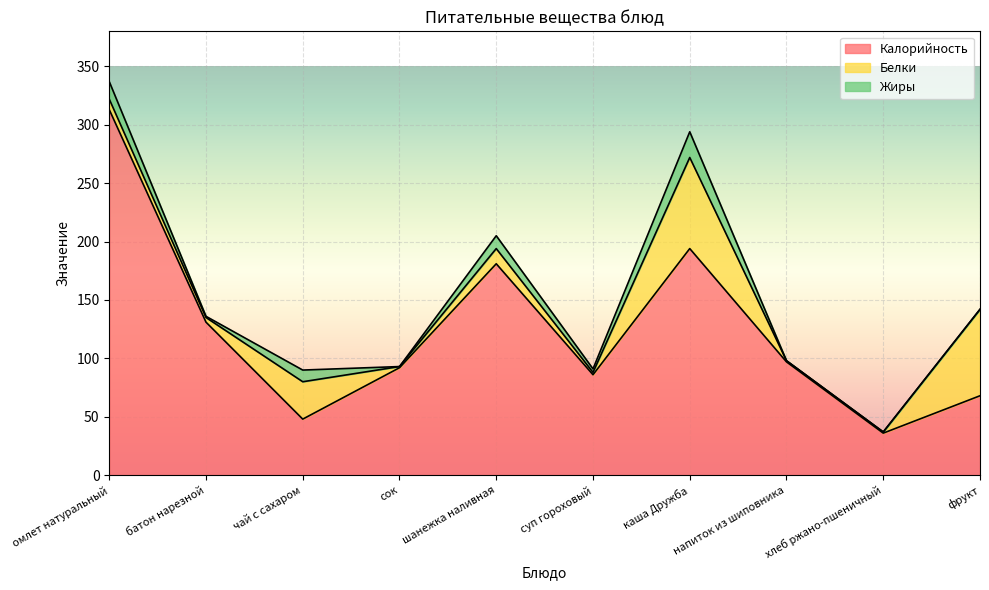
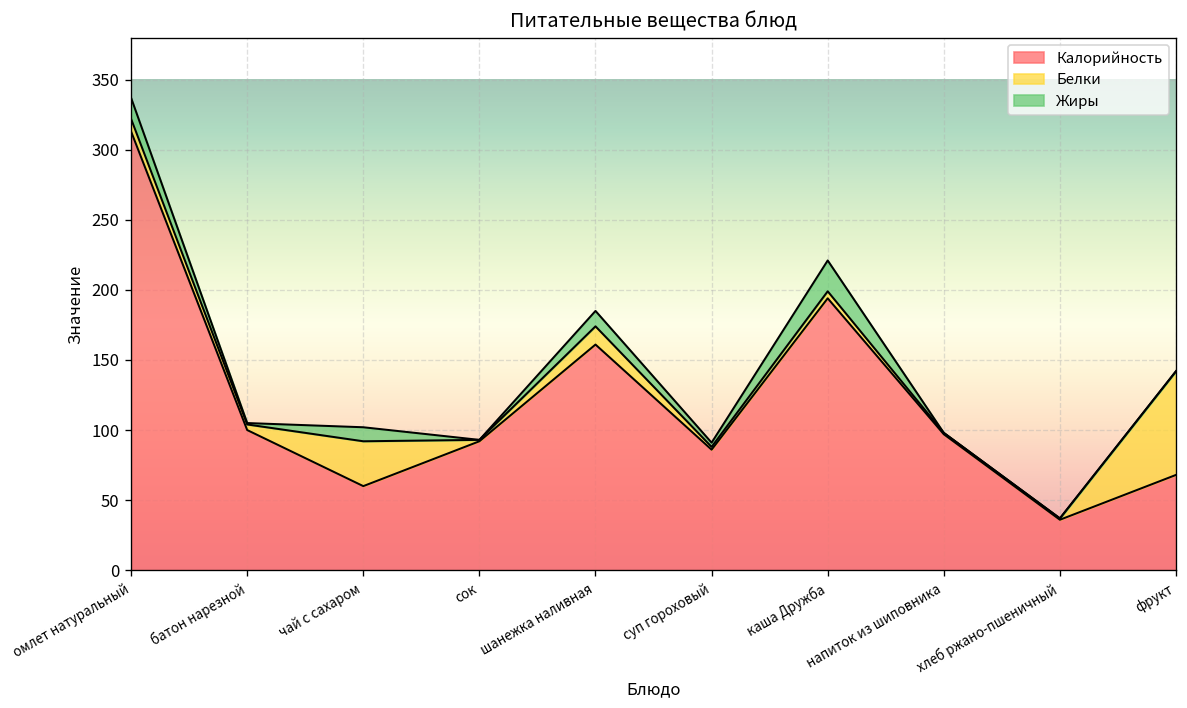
Калорийность, батон нарезной: 131 -> 100
Калорийность, чай с сахаром: 48 -> 60
Калорийность, шанежка наливная: 181 -> 161
Белки, каша Дружба: 78 -> 5
